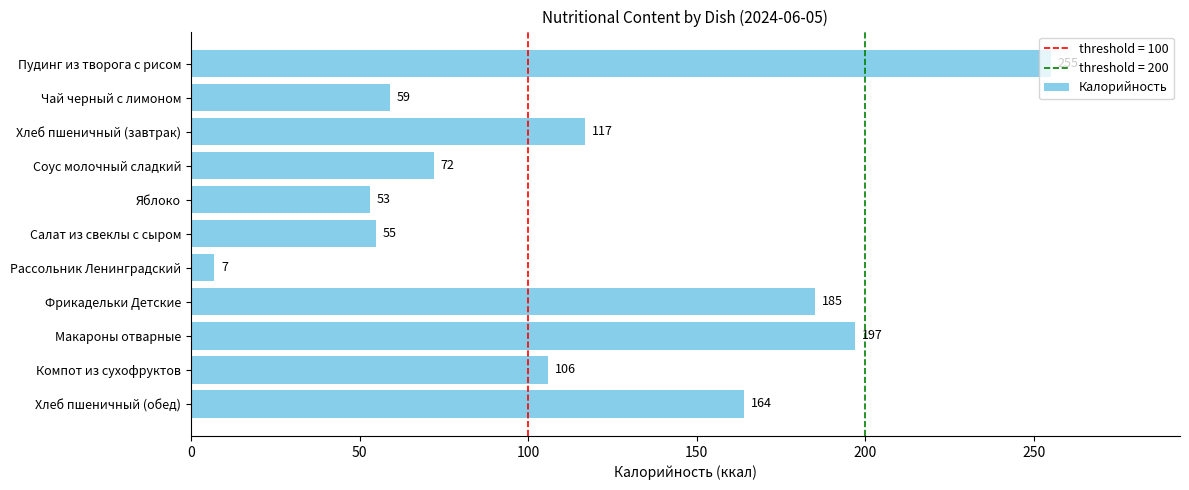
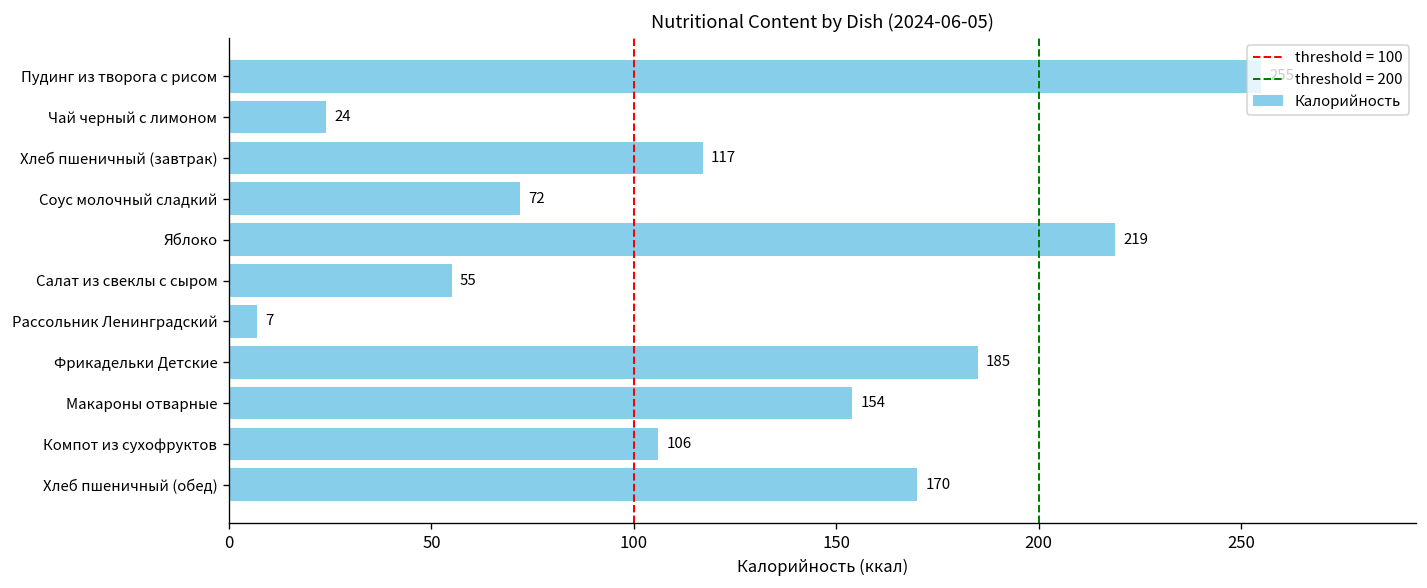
Чай черный с лимоном: 59 -> 24
Яблоко: 53 -> 219
Макароны отварные: 197 -> 154
Хлеб пшеничный (обед): 164 -> 170
